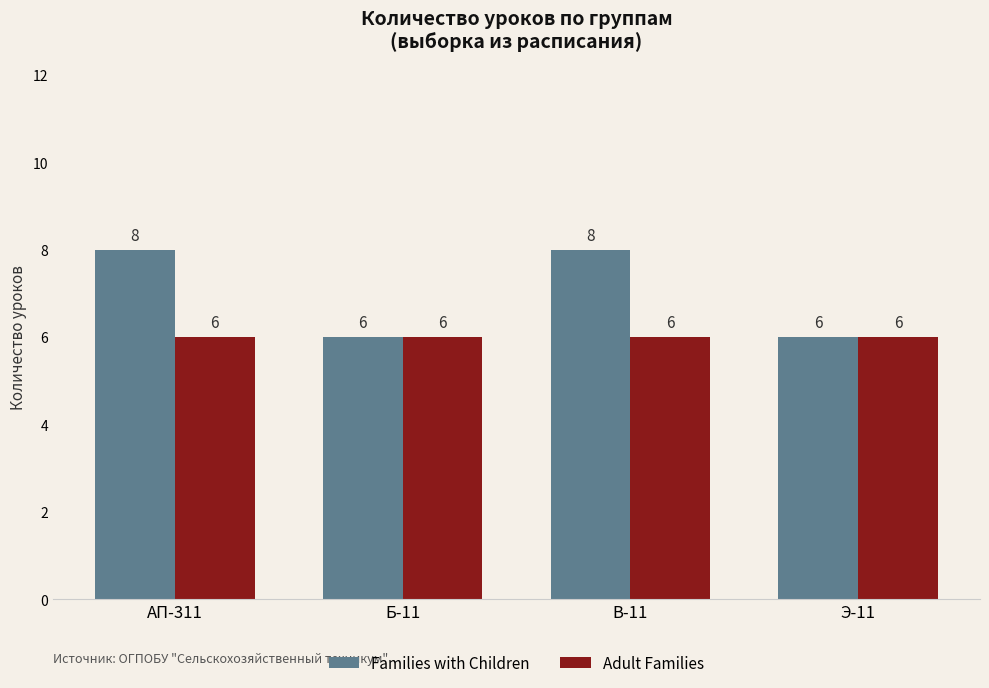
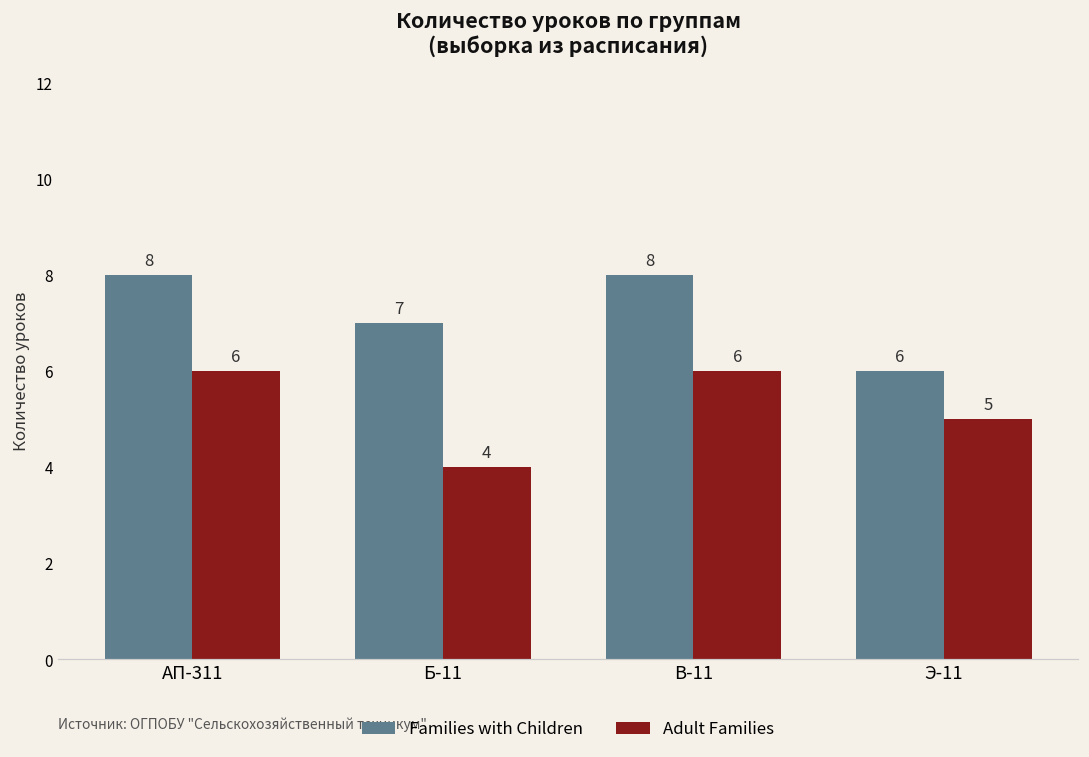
Families with Children, Б-11: 6 -> 7
Adult Families, Б-11: 6 -> 4
Adult Families, Э-11: 6 -> 5
